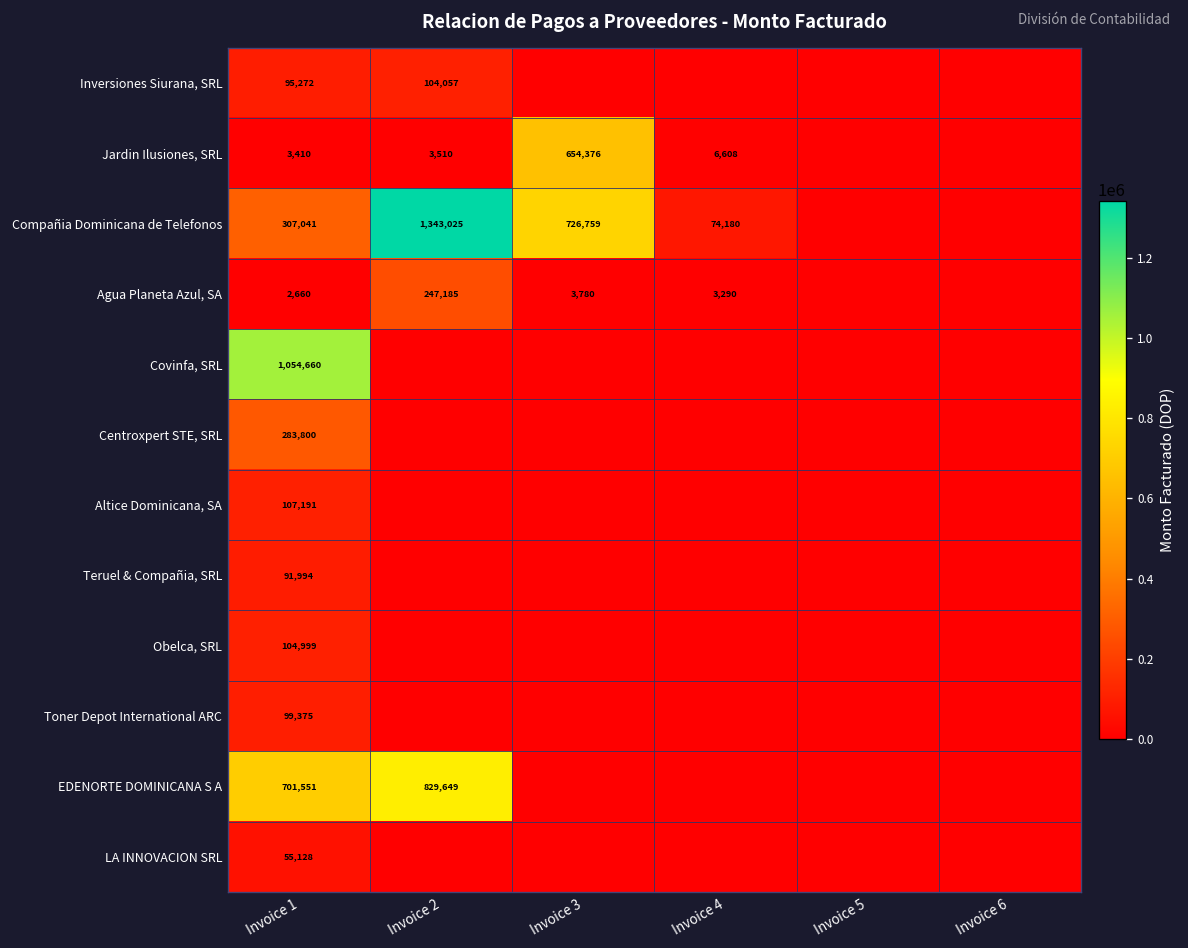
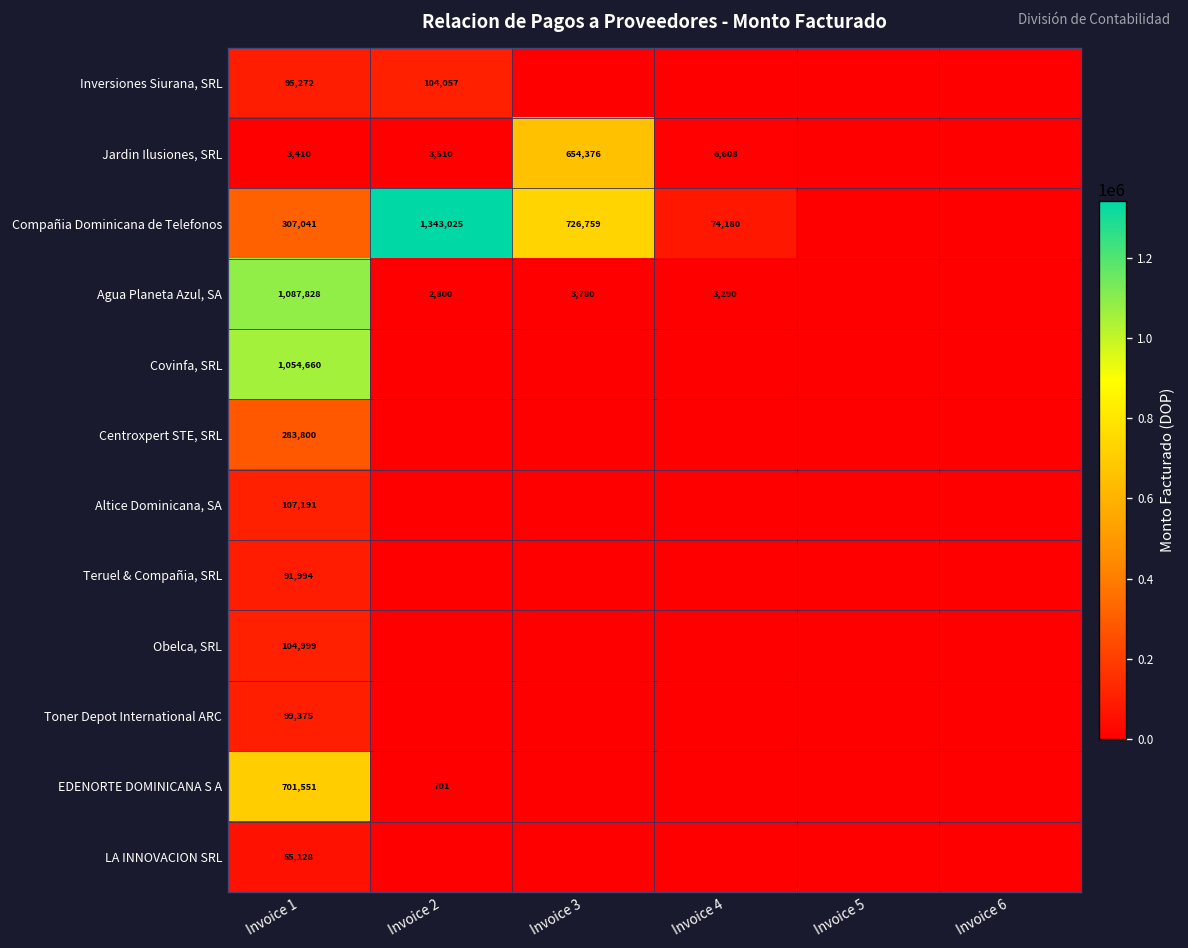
Agua Planeta Azul, SA, Invoice 1: 2,660 -> 1,087,828
Agua Planeta Azul, SA, Invoice 2: 247,185 -> 2,800
EDENORTE DOMINICANA S A, Invoice 2: 829,649 -> 701
